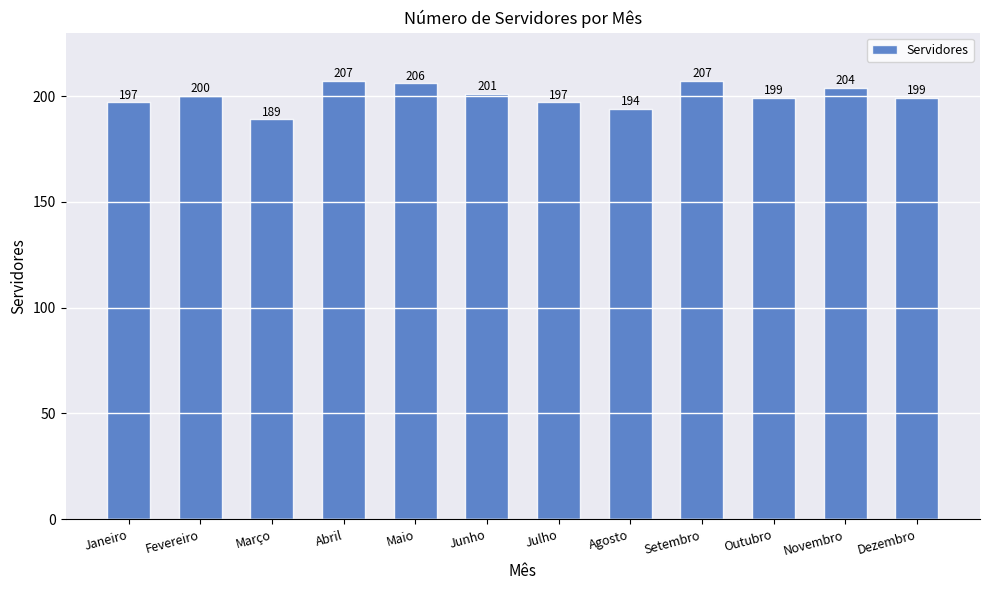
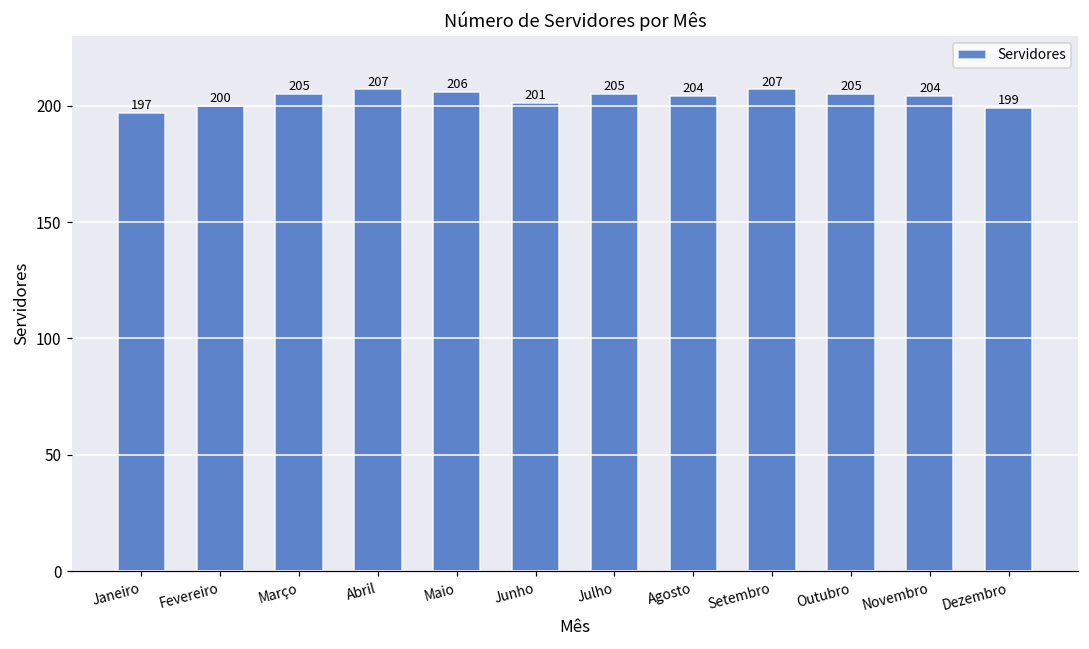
Março: 189 -> 205
Julho: 197 -> 205
Agosto: 194 -> 204
Outubro: 199 -> 205
